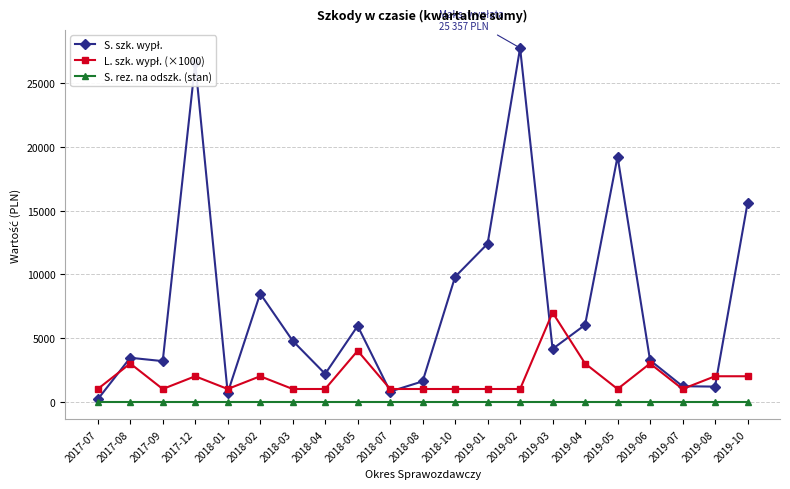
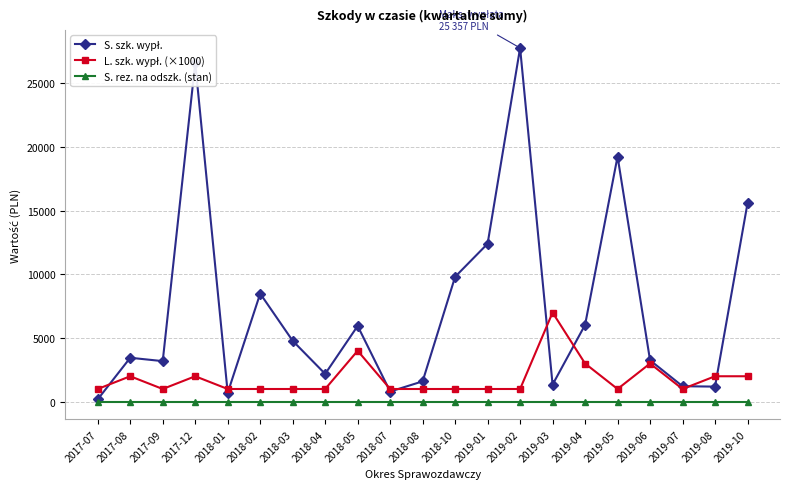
L. szk. wypł. (×1000), 2017-08: 3000 -> 2000
L. szk. wypł. (×1000), 2018-02: 2000 -> 1000
S. szk. wypł., 2019-03: 4100 -> 1300
